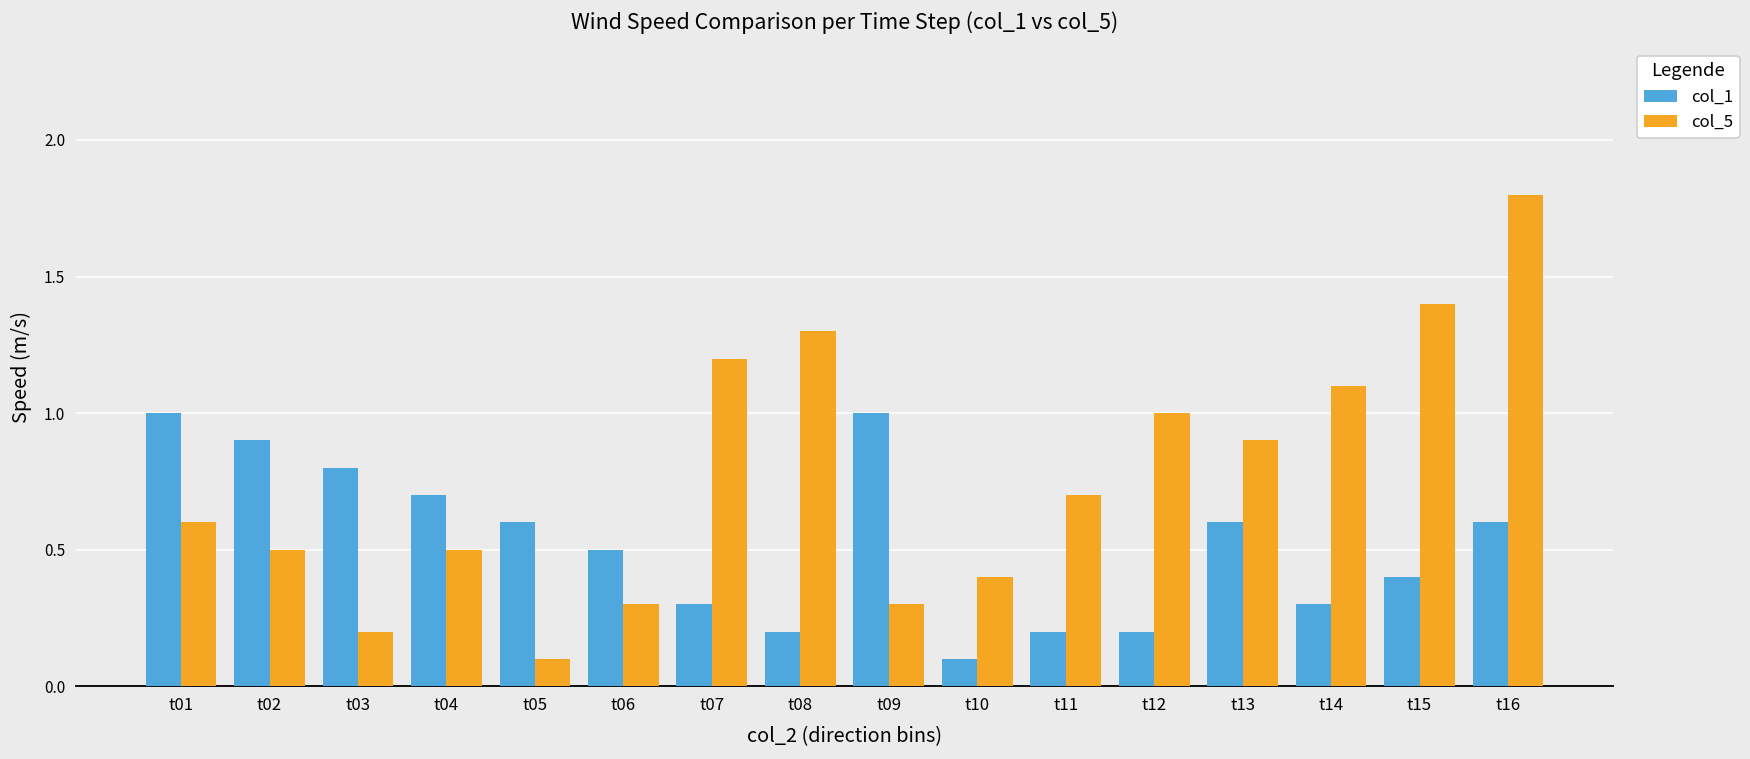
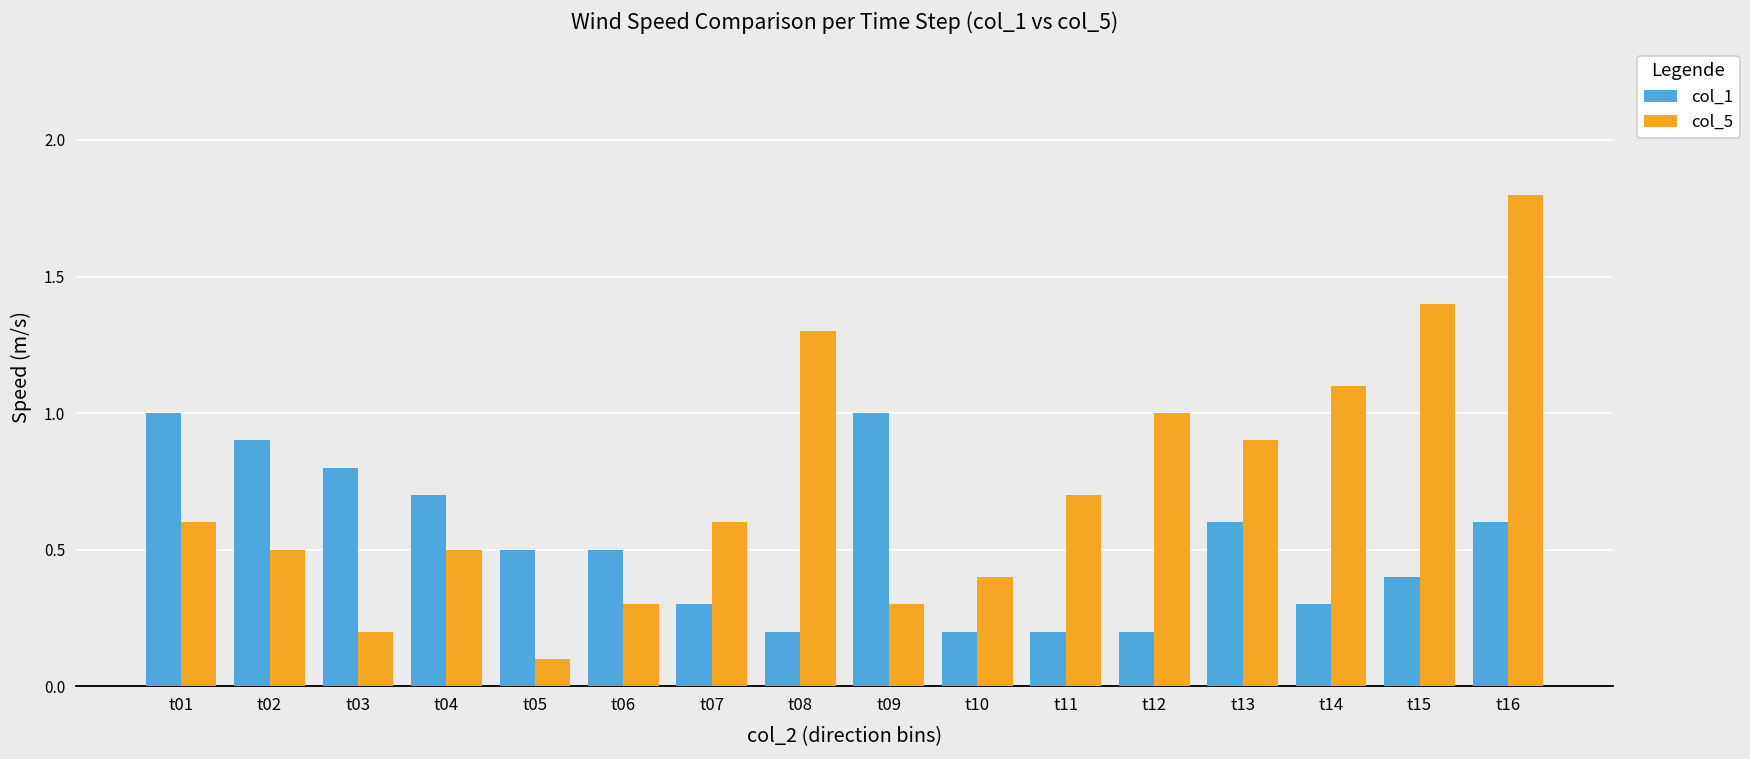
col_1, t05: 0.6 -> 0.5
col_5, t07: 1.2 -> 0.6
col_1, t10: 0.1 -> 0.2
